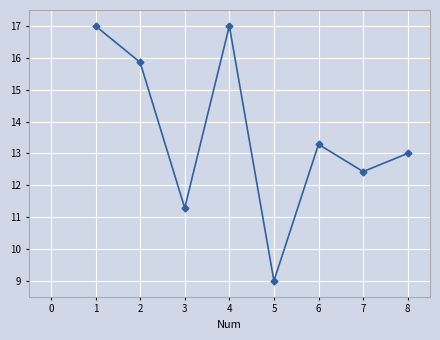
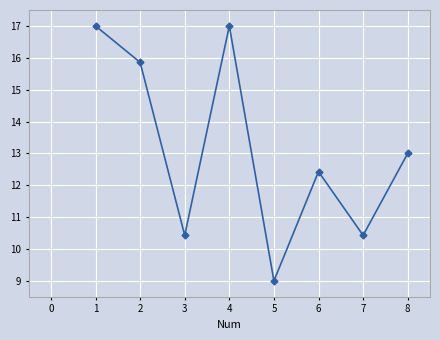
3: 11.3 -> 10.4
6: 13.3 -> 12.4
7: 12.4 -> 10.4
